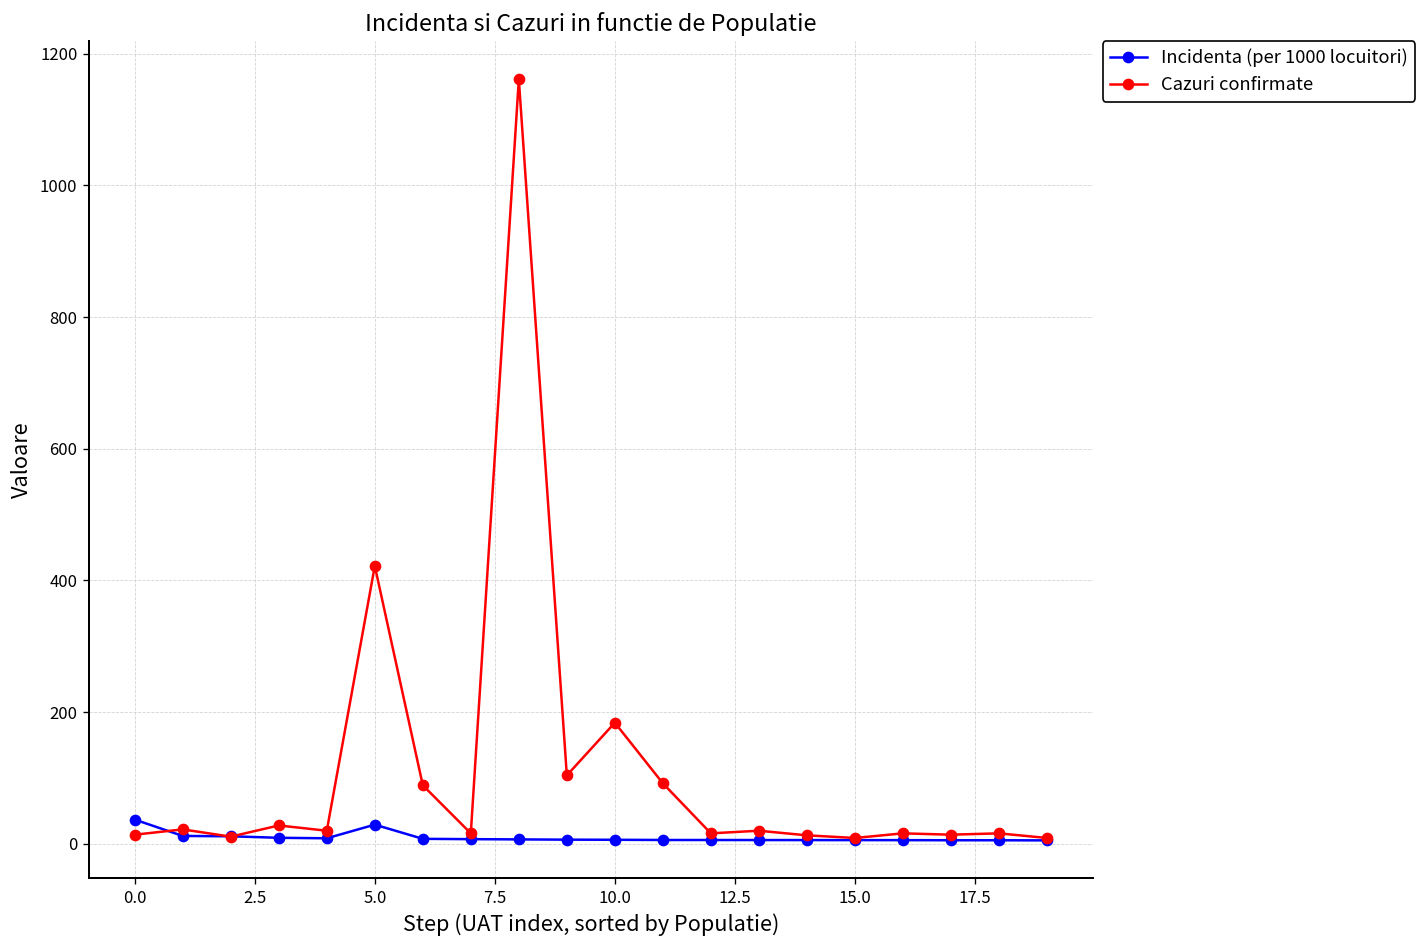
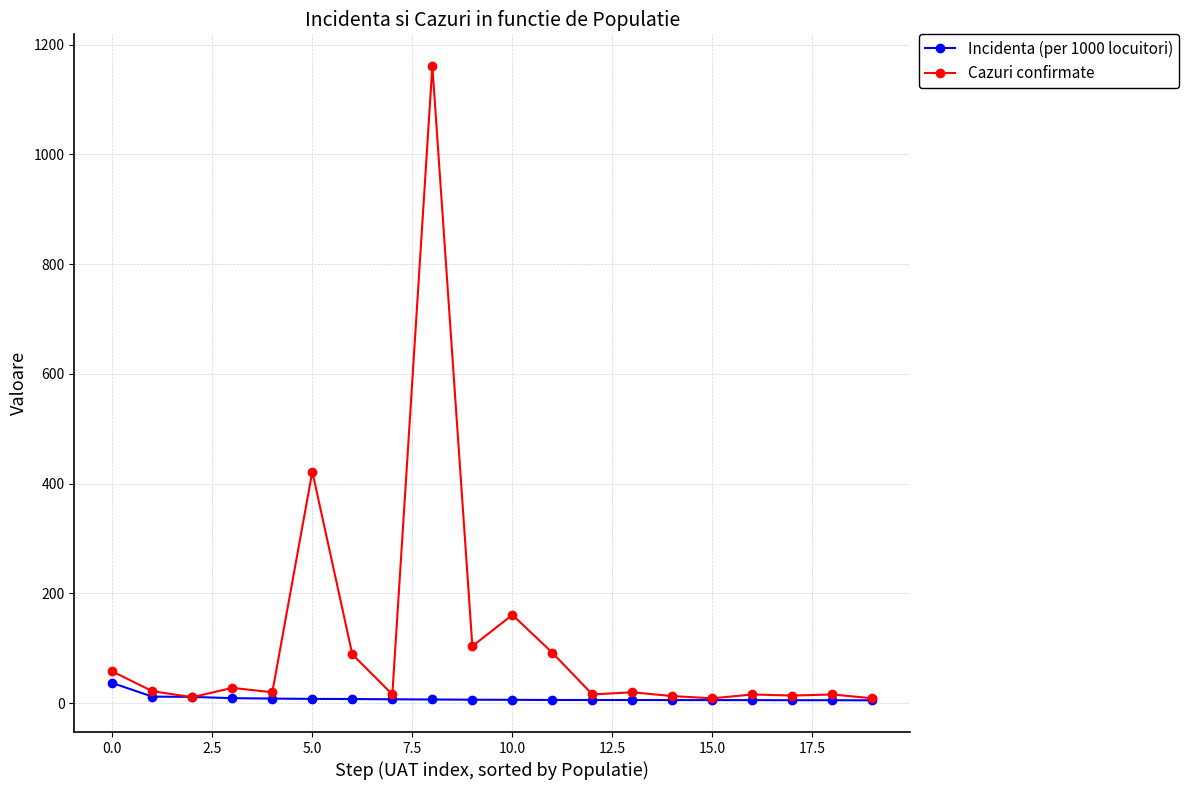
Cazuri confirmate, 0.0: 10 -> 60
Incidenta (per 1000 locuitori), 5.0: 30 -> 10
Cazuri confirmate, 10.0: 180 -> 160
